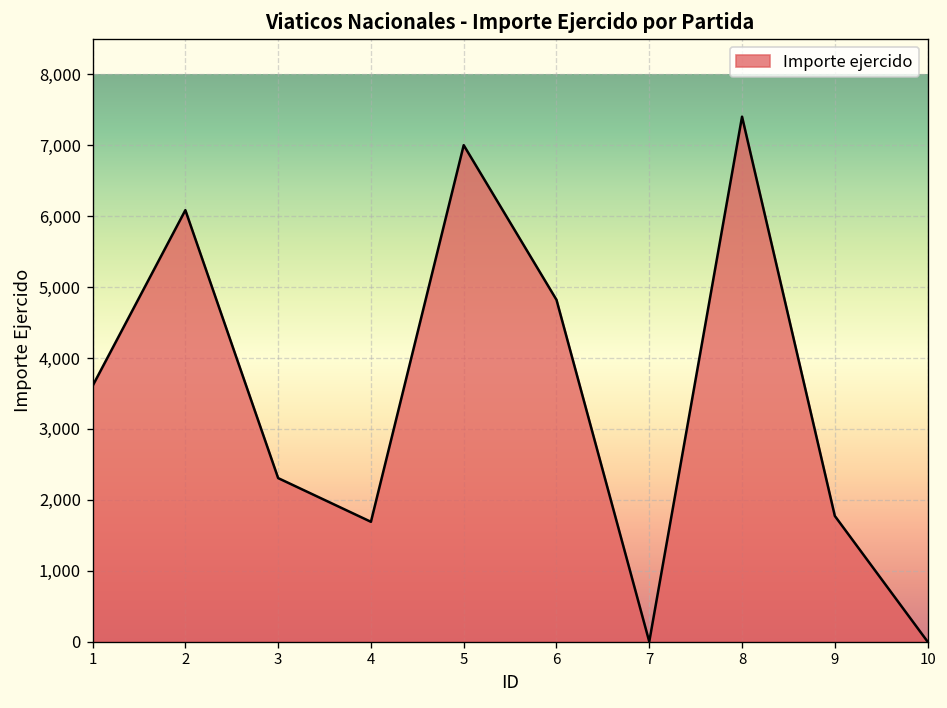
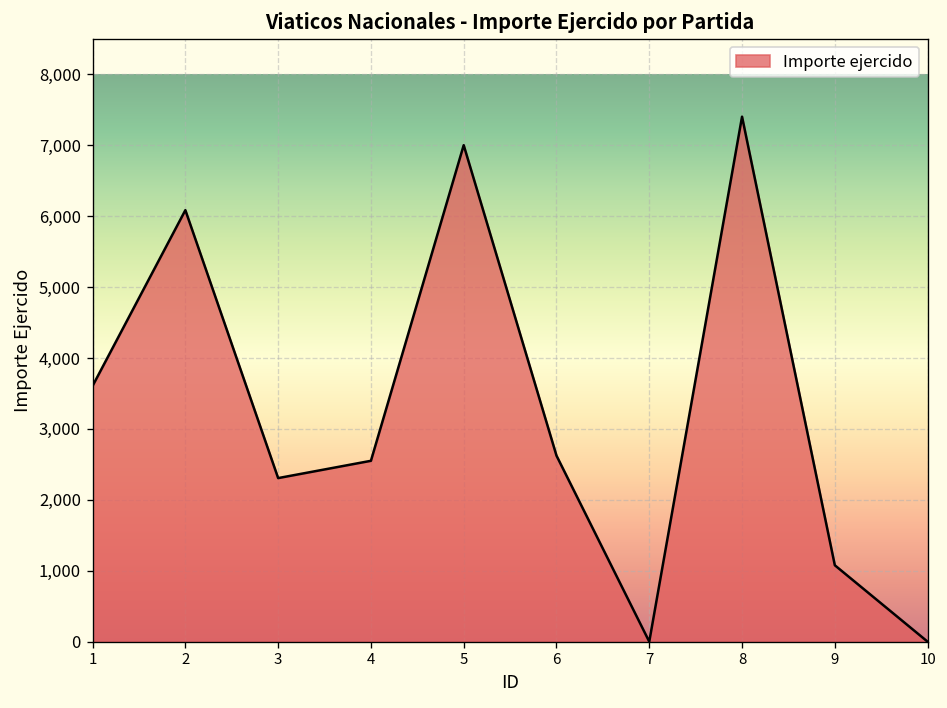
4: 1,700 -> 2,600
6: 4,800 -> 2,600
9: 1,800 -> 1,100
